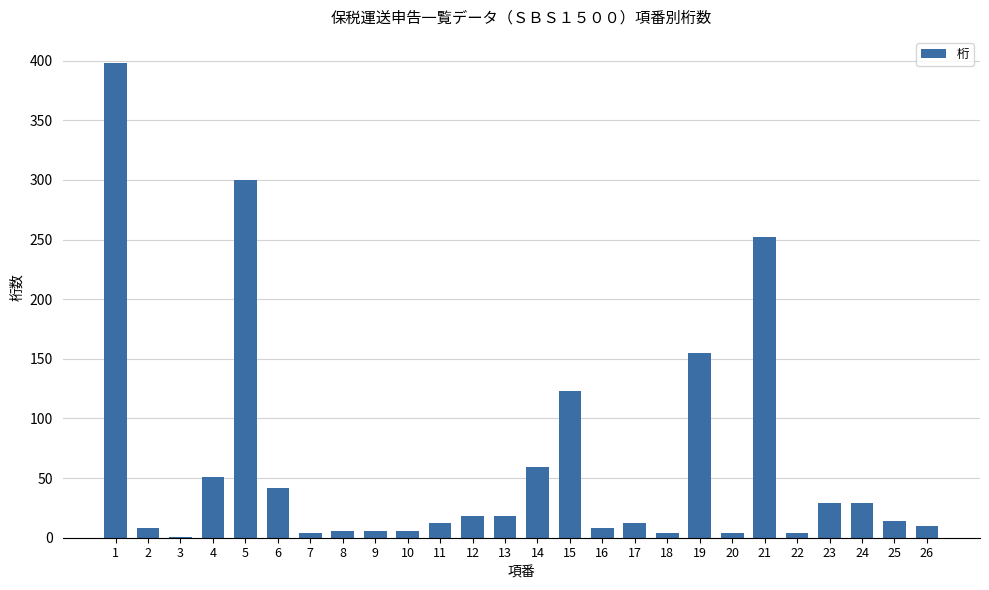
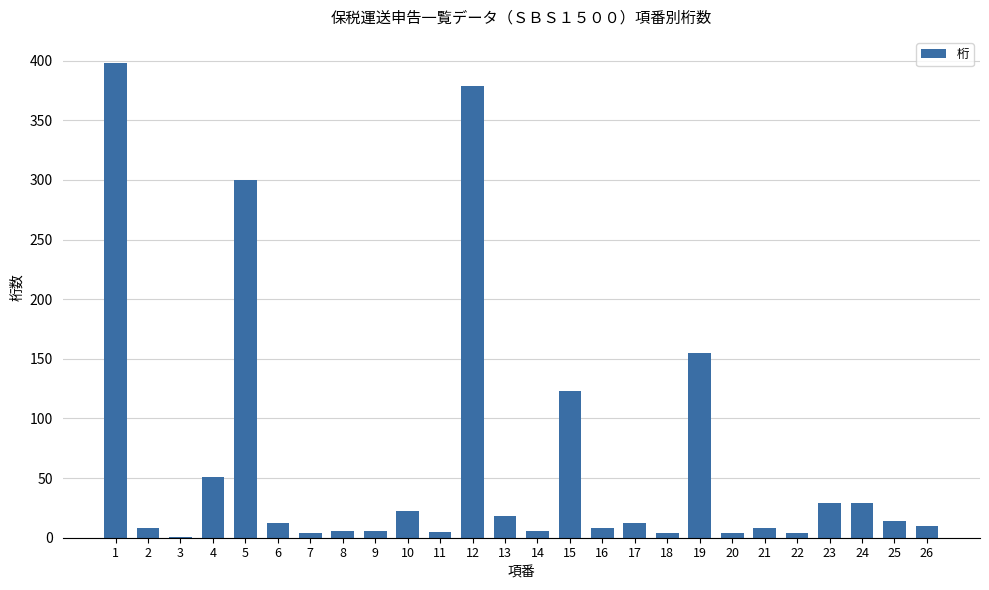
6: 42 -> 12
10: 6 -> 22
11: 12 -> 5
12: 18 -> 379
14: 59 -> 6
21: 252 -> 8
